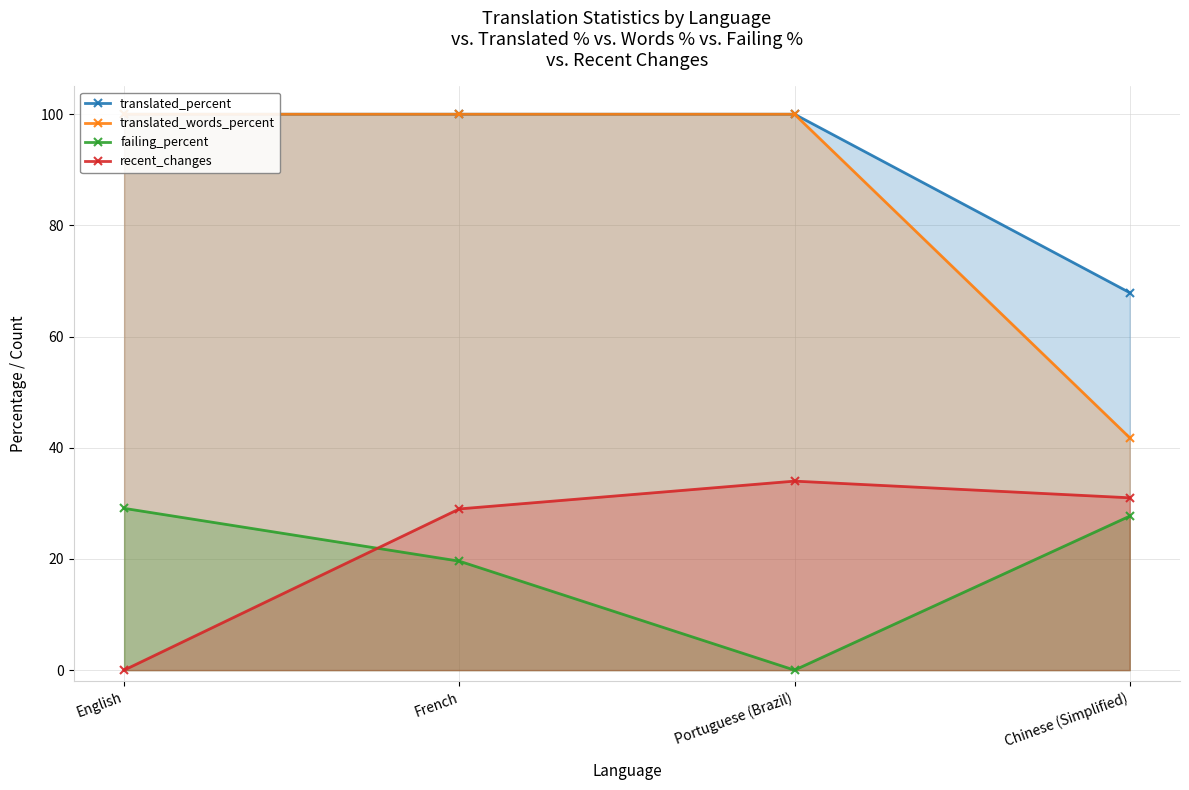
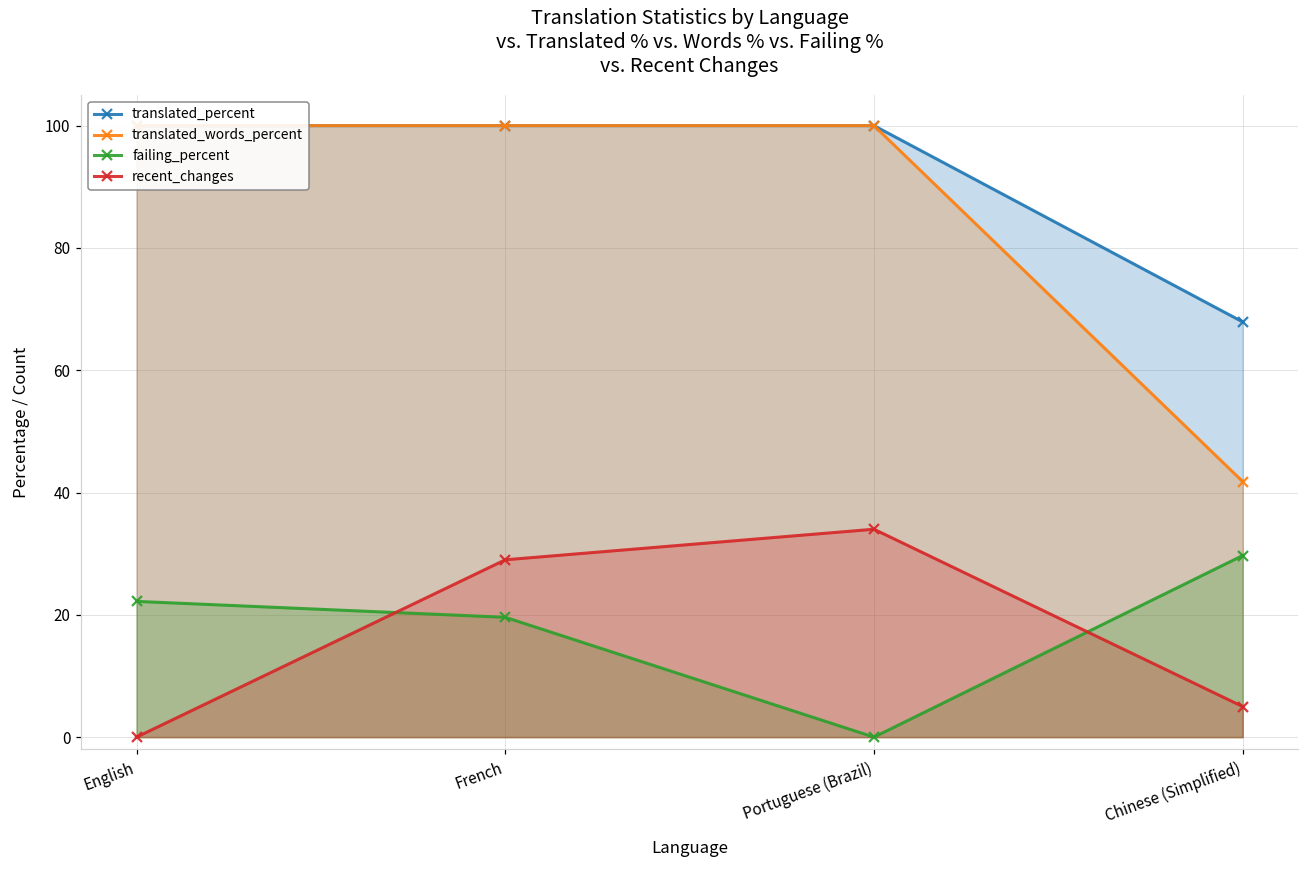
failing_percent, English: 29 -> 22
failing_percent, Chinese (Simplified): 28 -> 30
recent_changes, Chinese (Simplified): 31 -> 5
